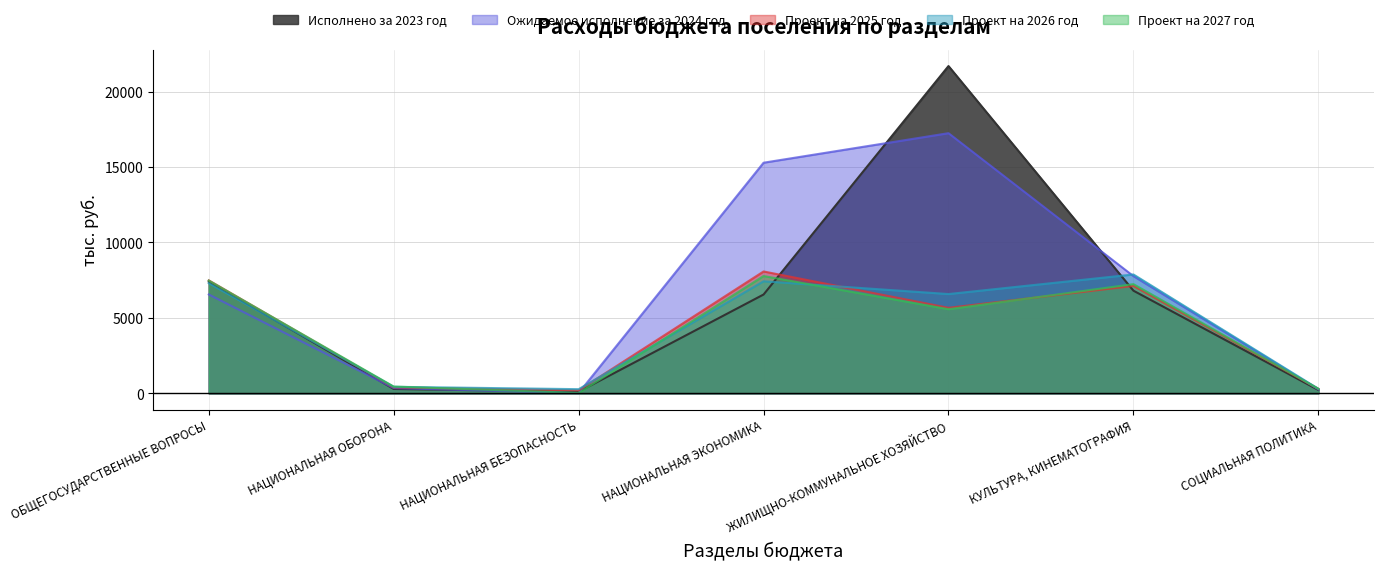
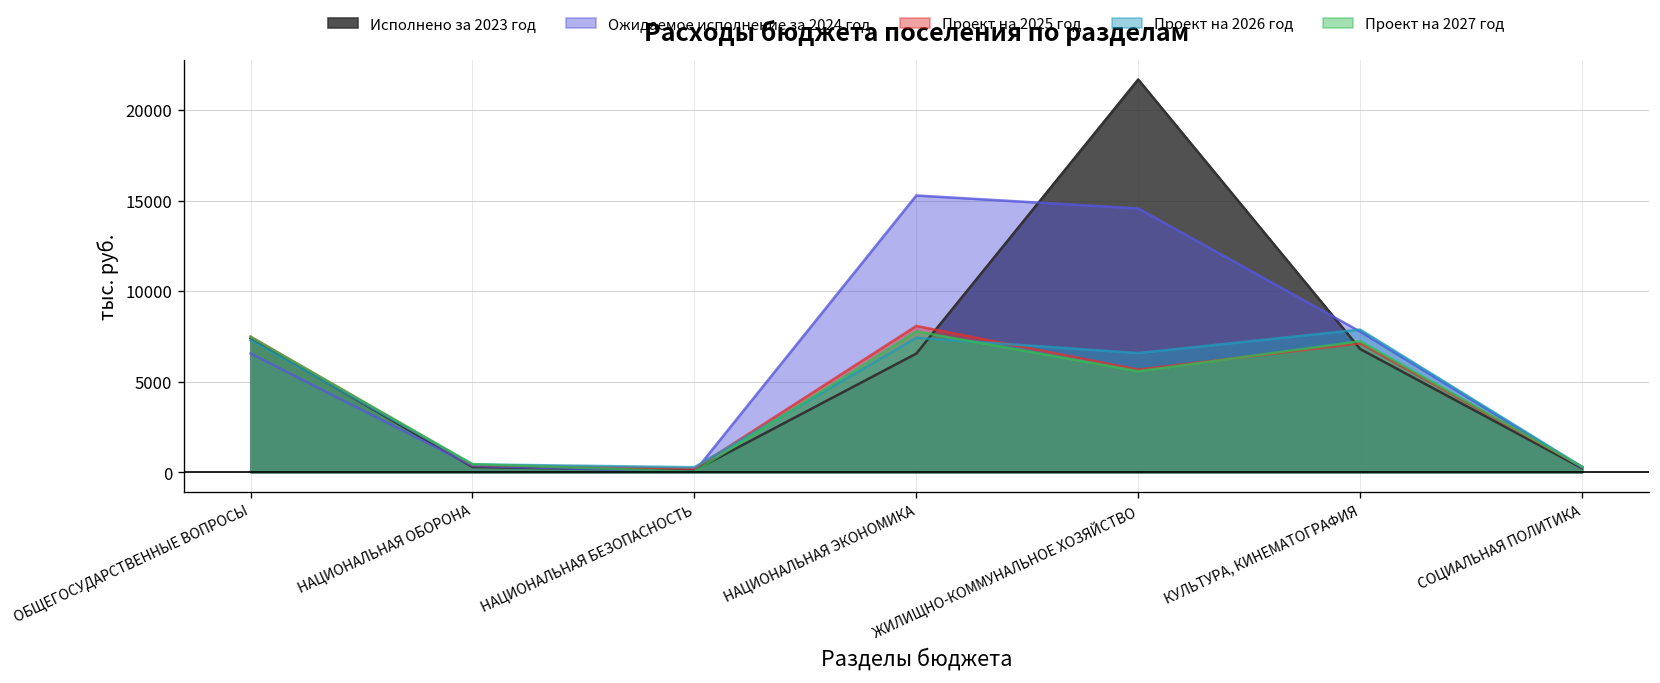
Ожидаемое исполнение за 2024 год, ЖИЛИЩНО-КОММУНАЛЬНОЕ ХОЗЯЙСТВО: 17200 -> 14600
